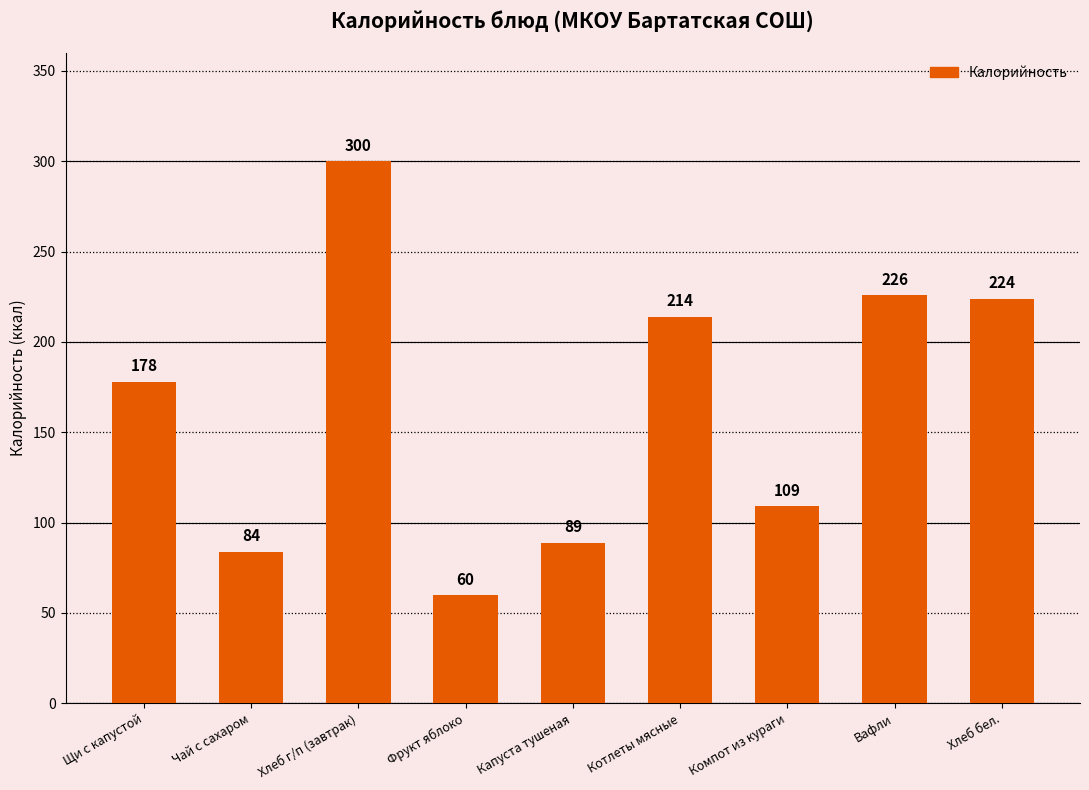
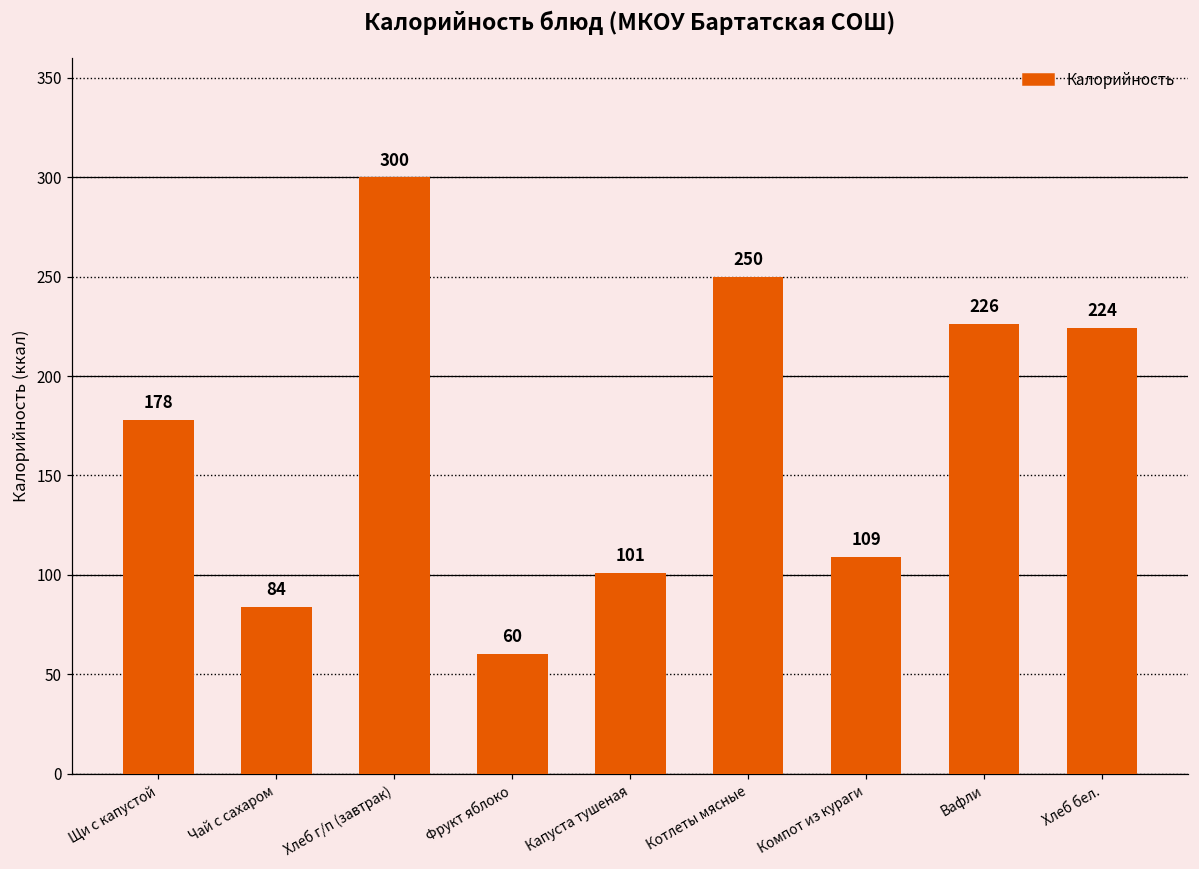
Капуста тушеная: 89 -> 101
Котлеты мясные: 214 -> 250
